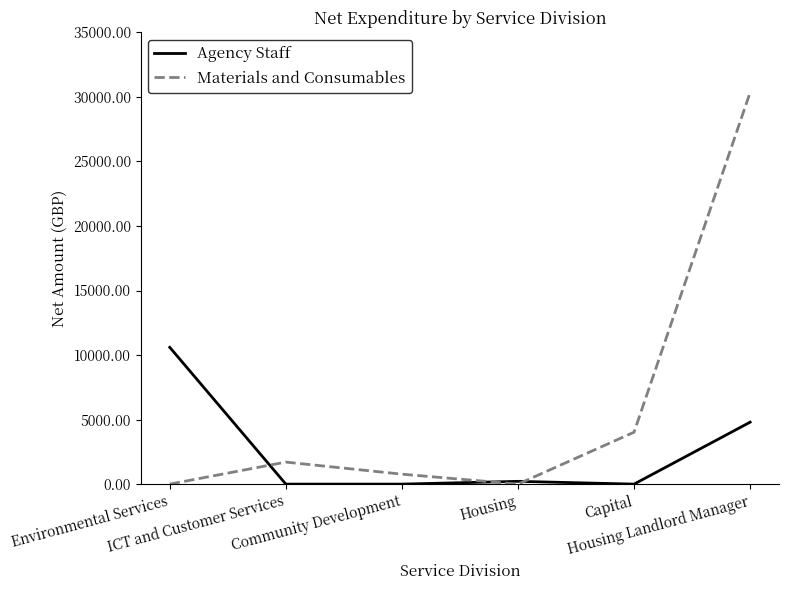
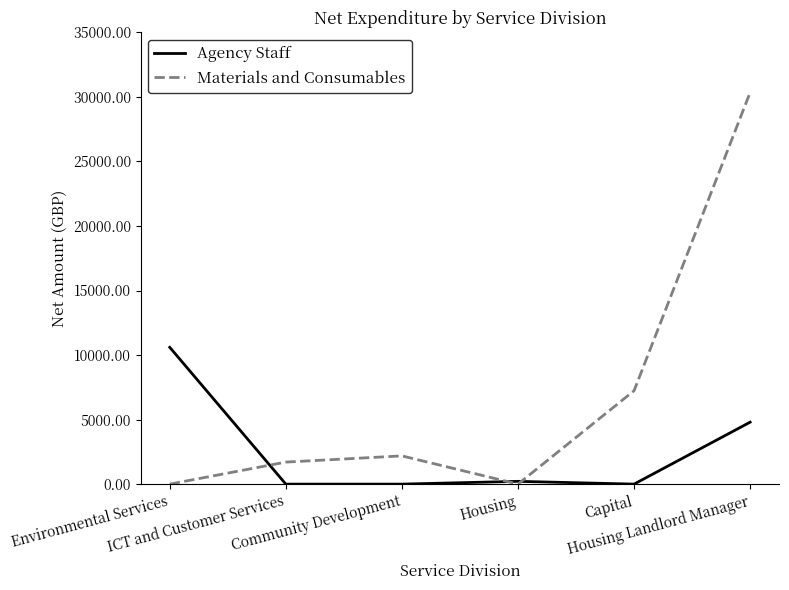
Materials and Consumables, Community Development: 800 -> 2200
Materials and Consumables, Capital: 4000 -> 7200
